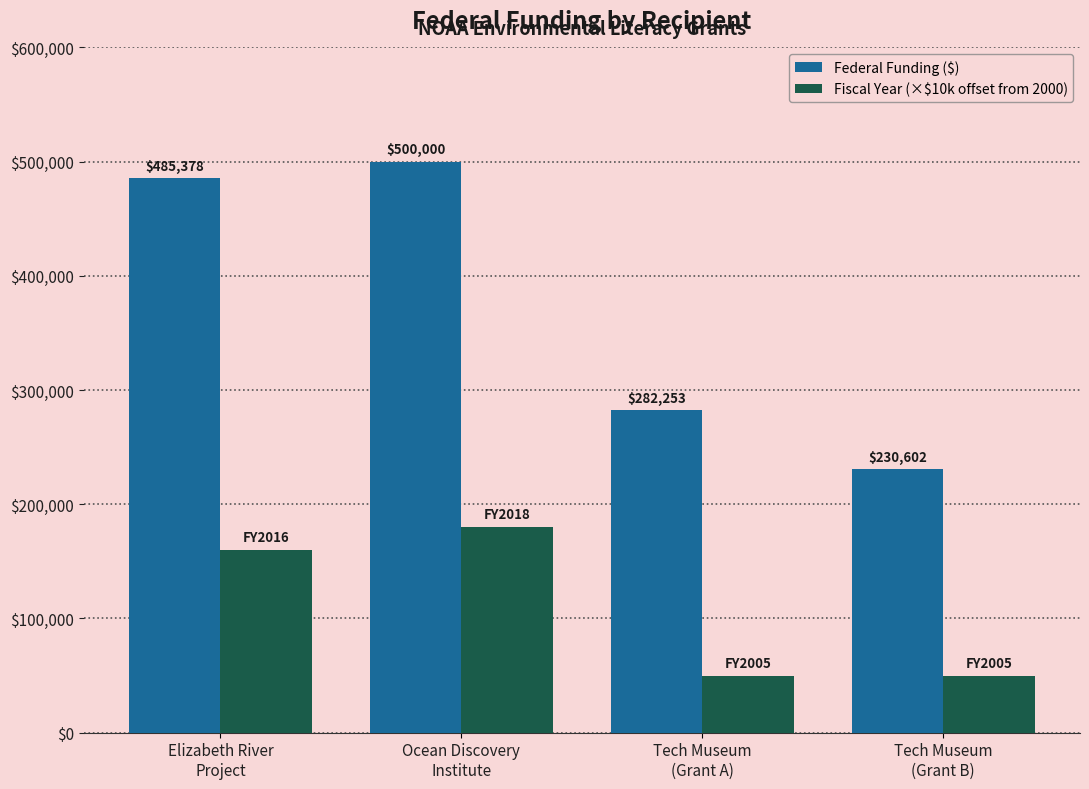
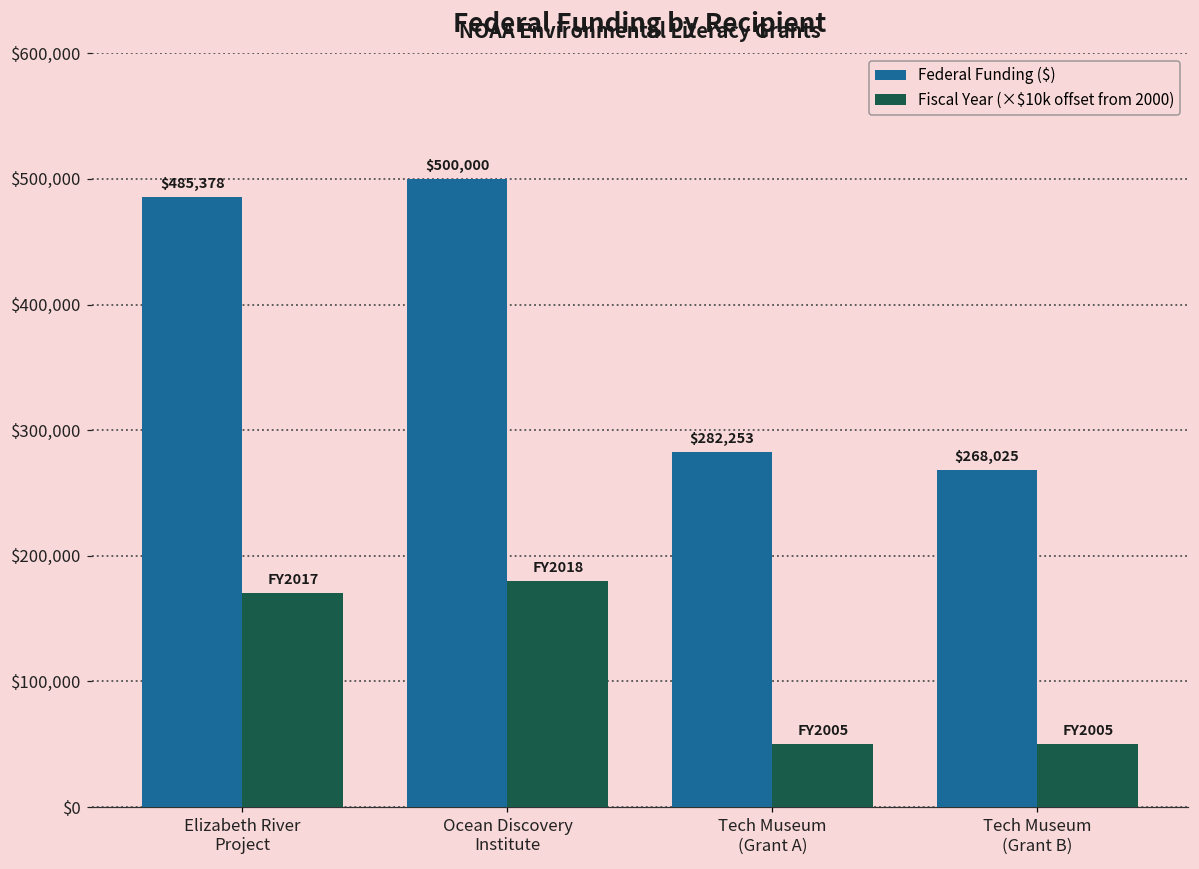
Fiscal Year (×$10k offset from 2000), Elizabeth River Project: 2016 -> 2017
Federal Funding ($), Tech Museum (Grant B): $230,602 -> $268,025
